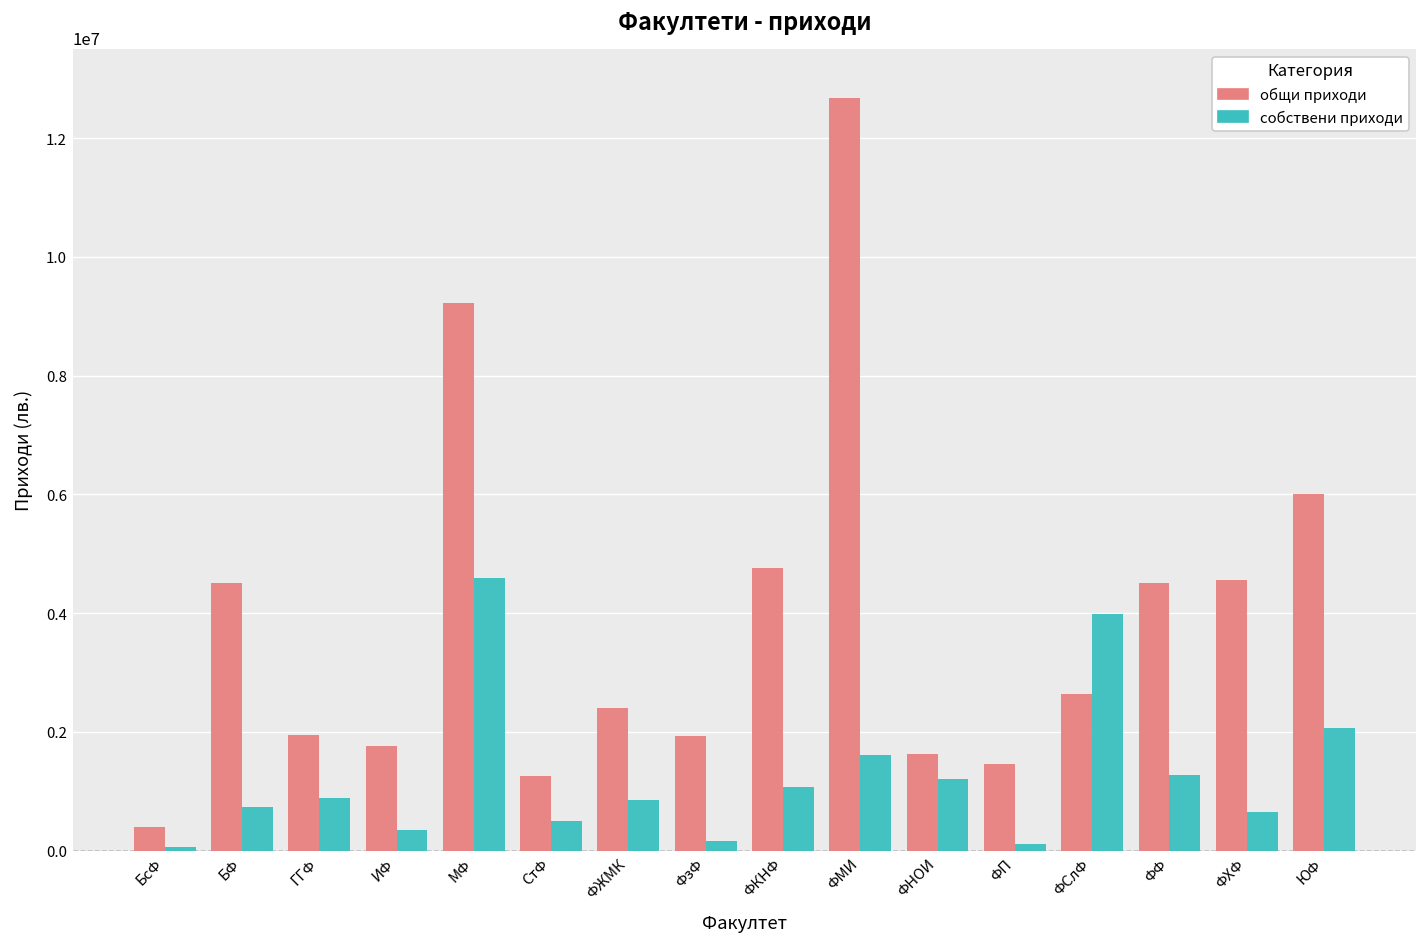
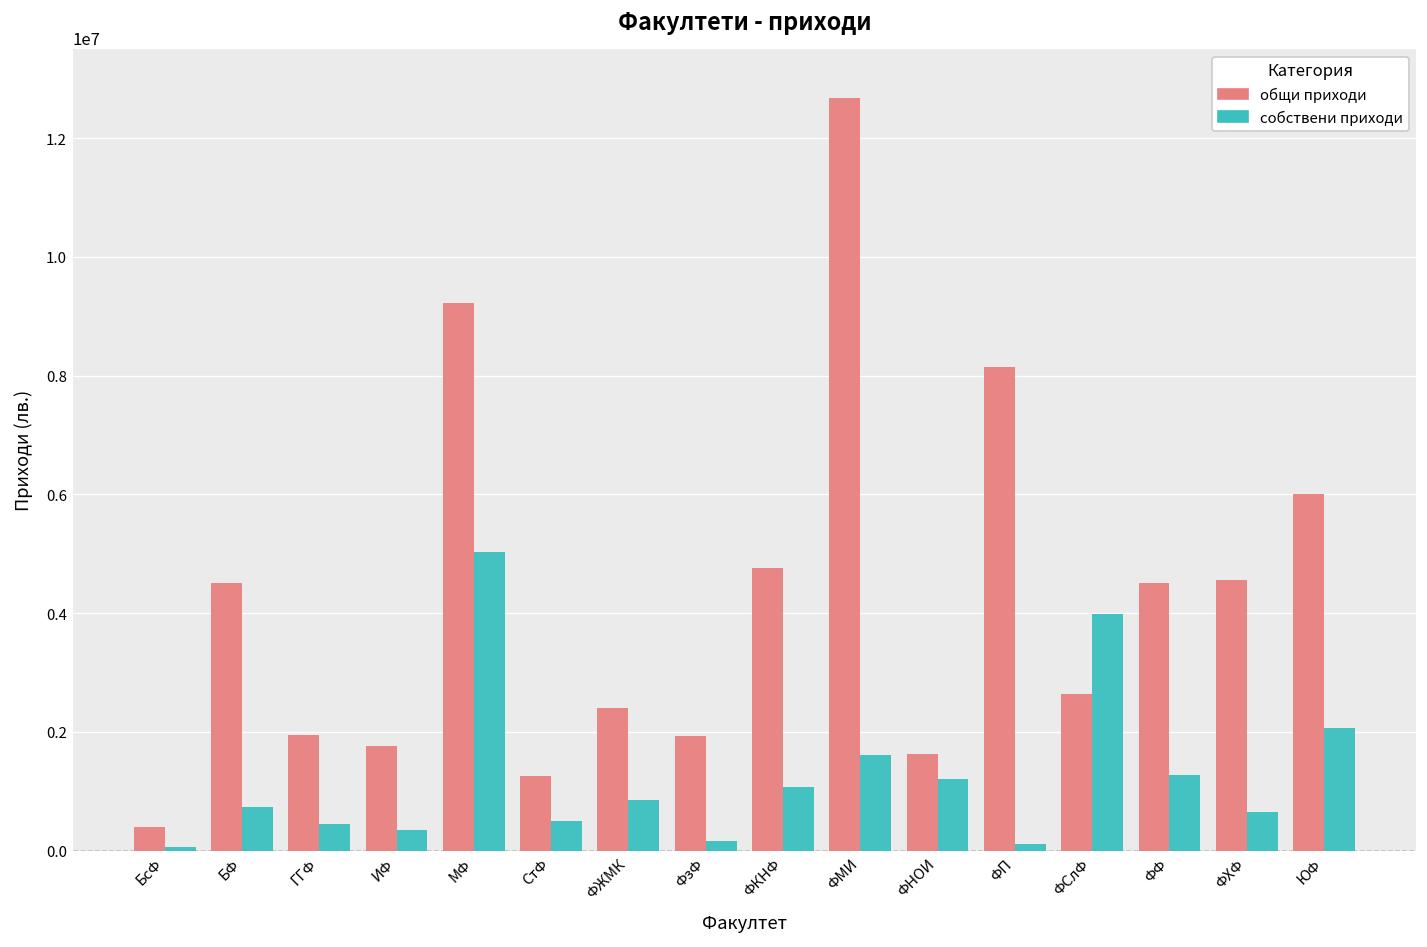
собствени приходи, ГГФ: 900000 -> 500000
собствени приходи, МФ: 4600000 -> 5000000
общи приходи, ФП: 1500000 -> 8100000
